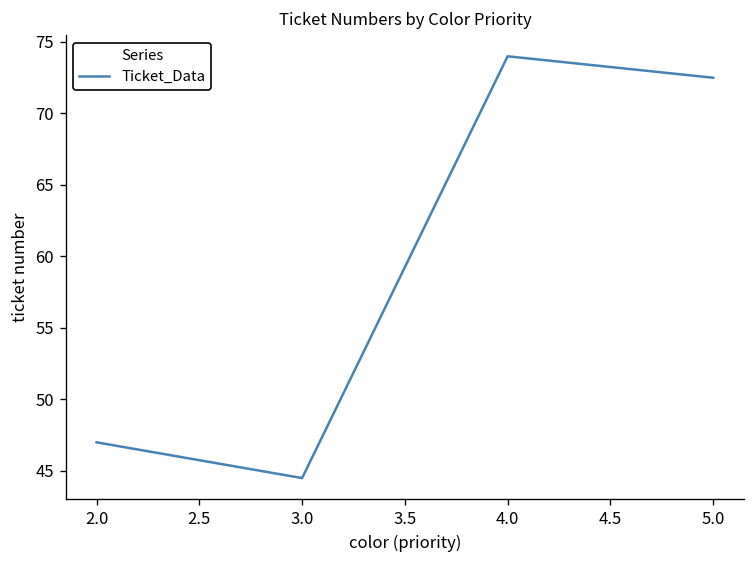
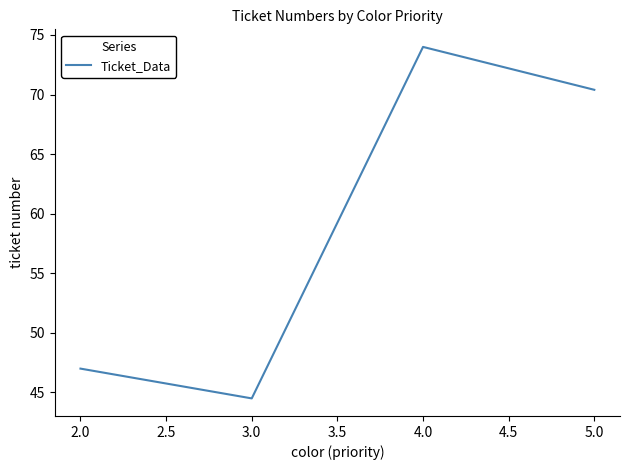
5.0: 72.5 -> 70.4
